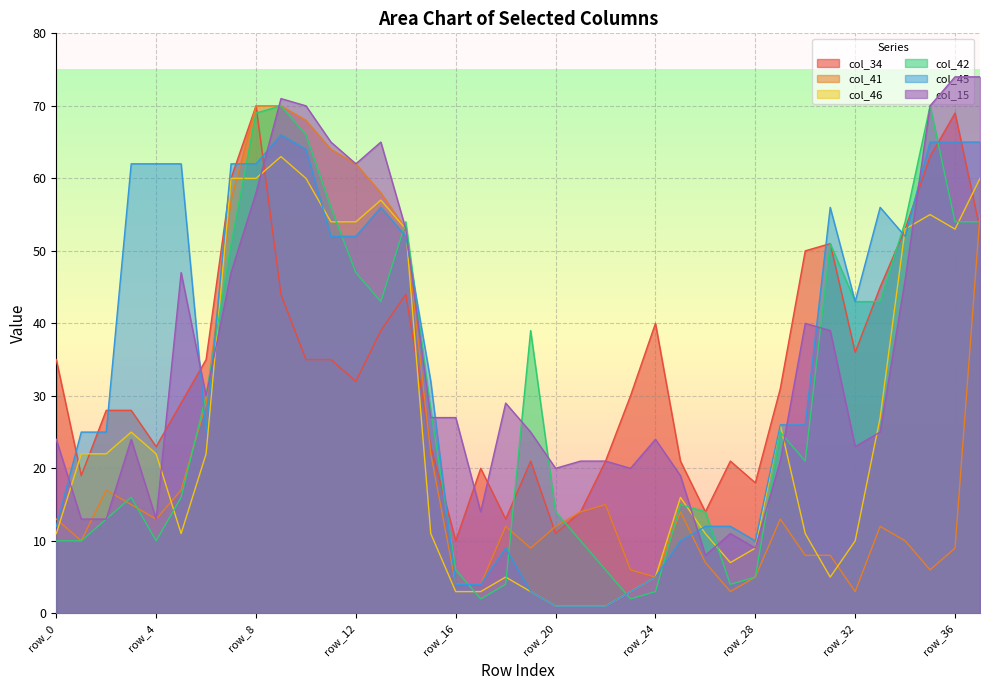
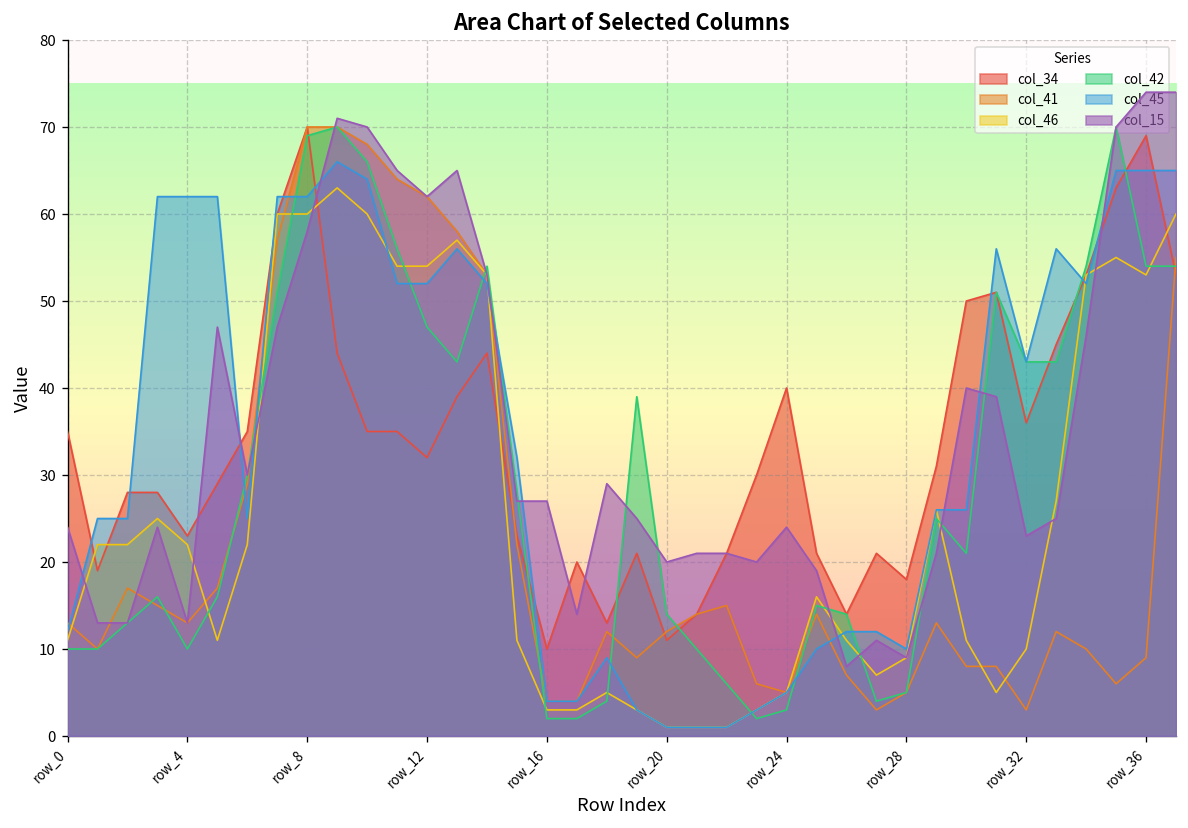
col_42, row_16: 6 -> 2
